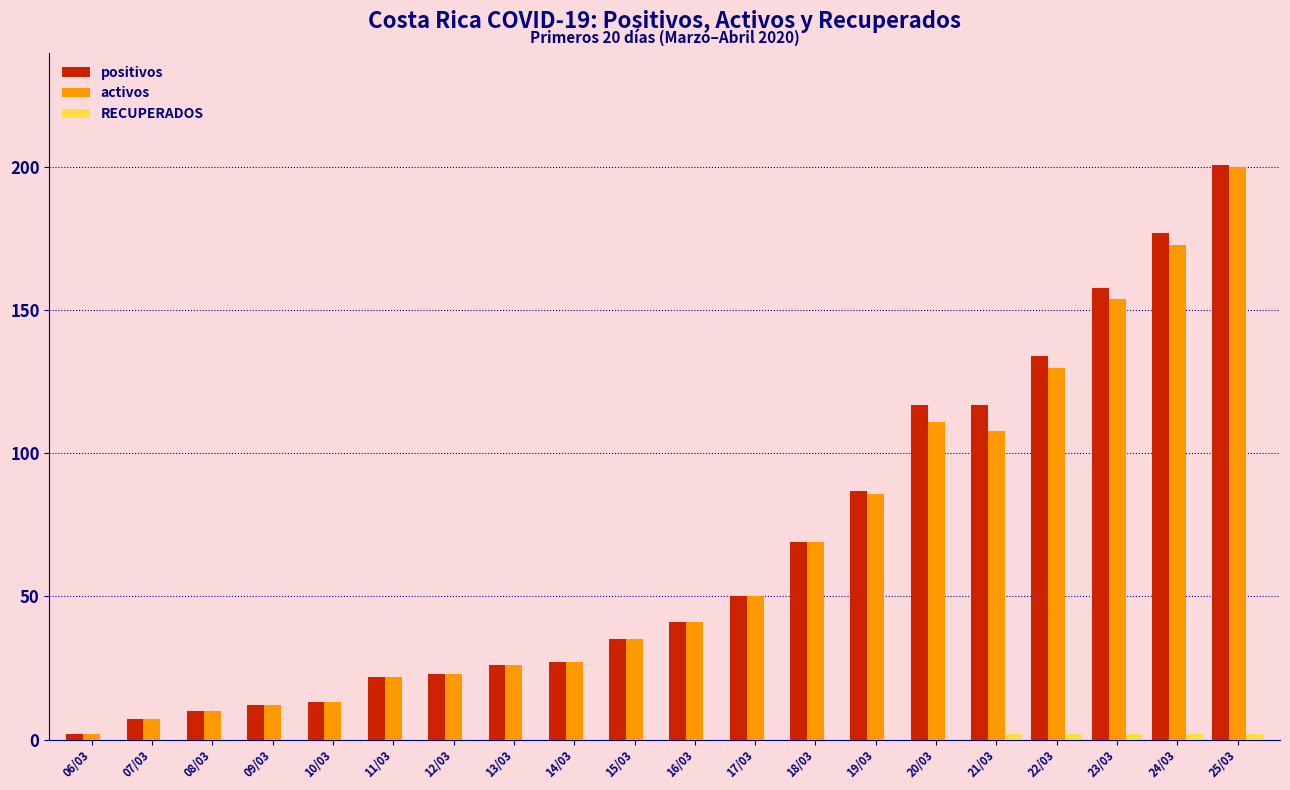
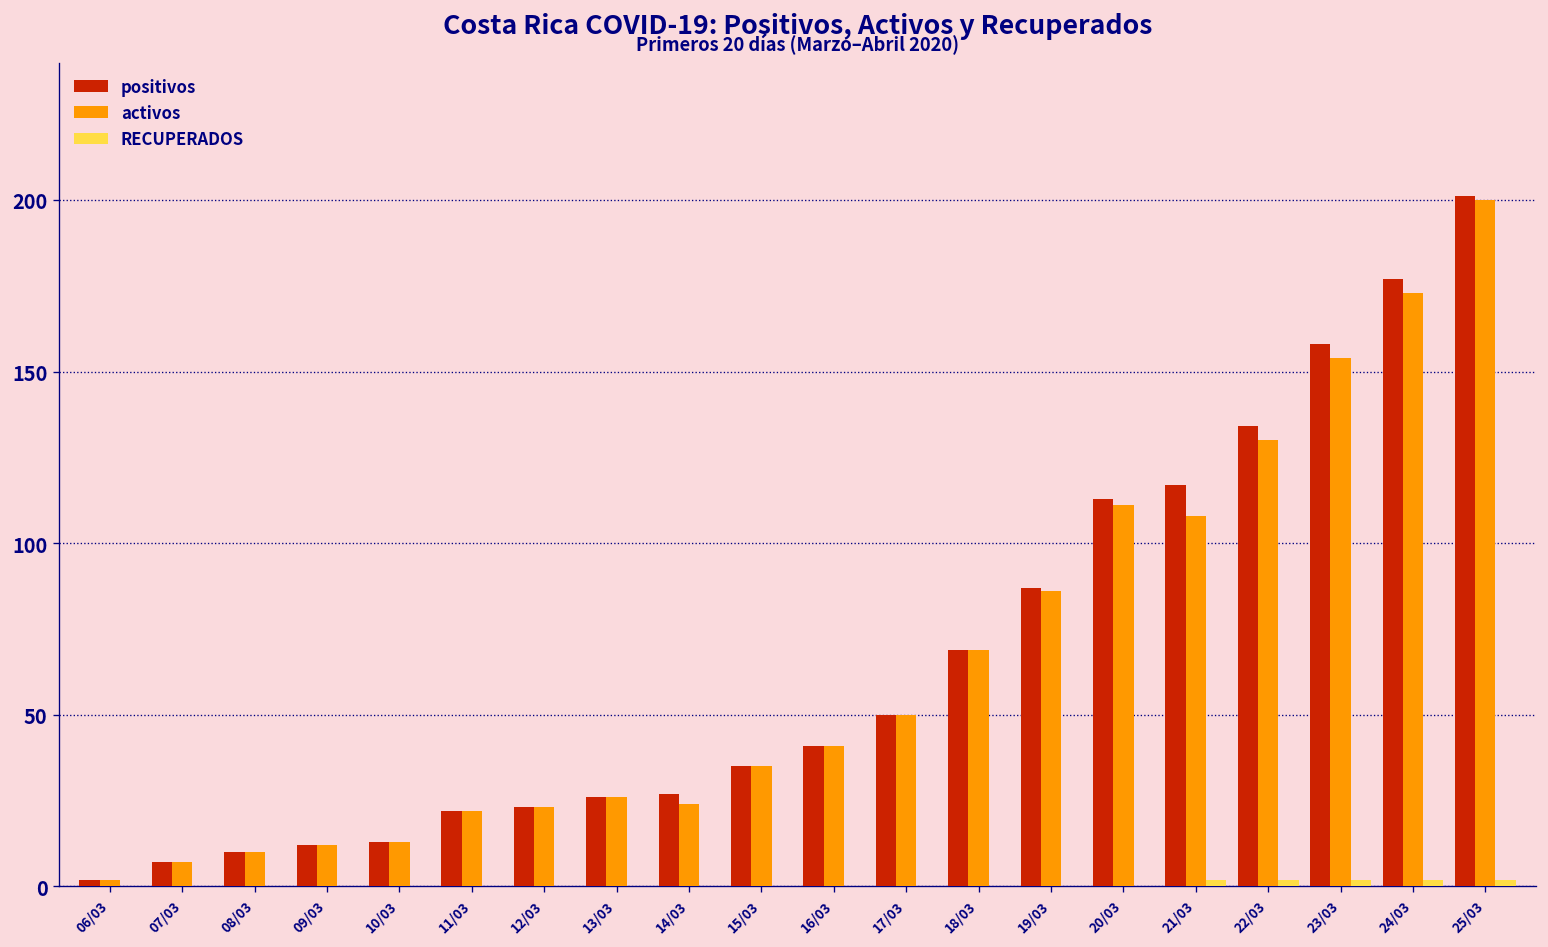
activos, 14/03: 27 -> 24
positivos, 20/03: 117 -> 113
